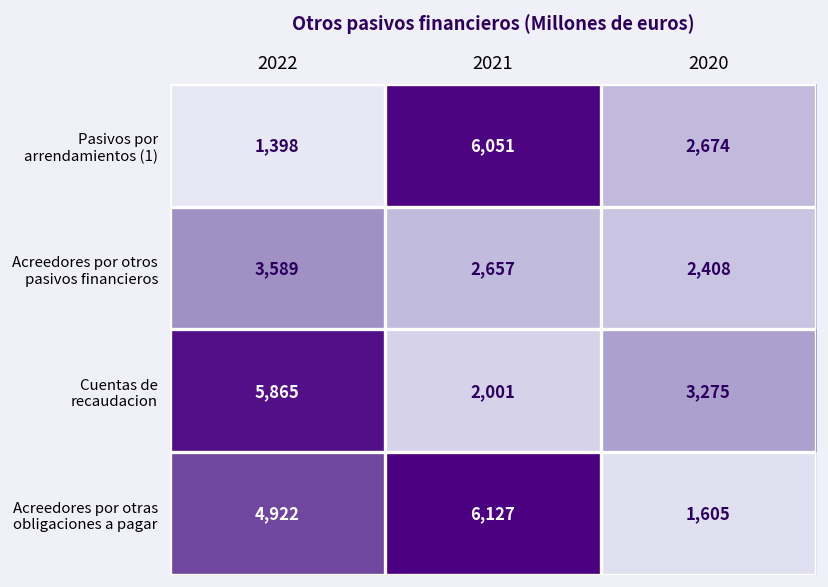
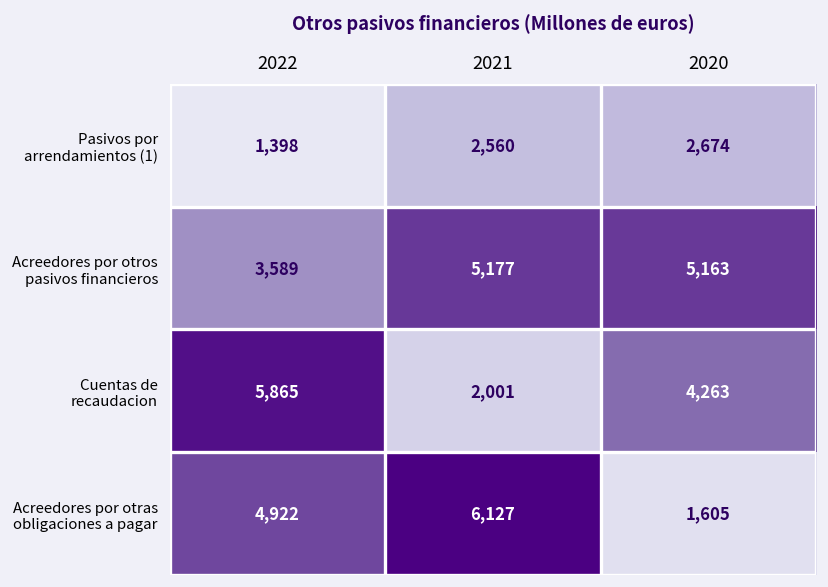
Pasivos por arrendamientos (1), 2021: 6,051 -> 2,560
Acreedores por otros pasivos financieros, 2021: 2,657 -> 5,177
Acreedores por otros pasivos financieros, 2020: 2,408 -> 5,163
Cuentas de recaudacion, 2020: 3,275 -> 4,263
